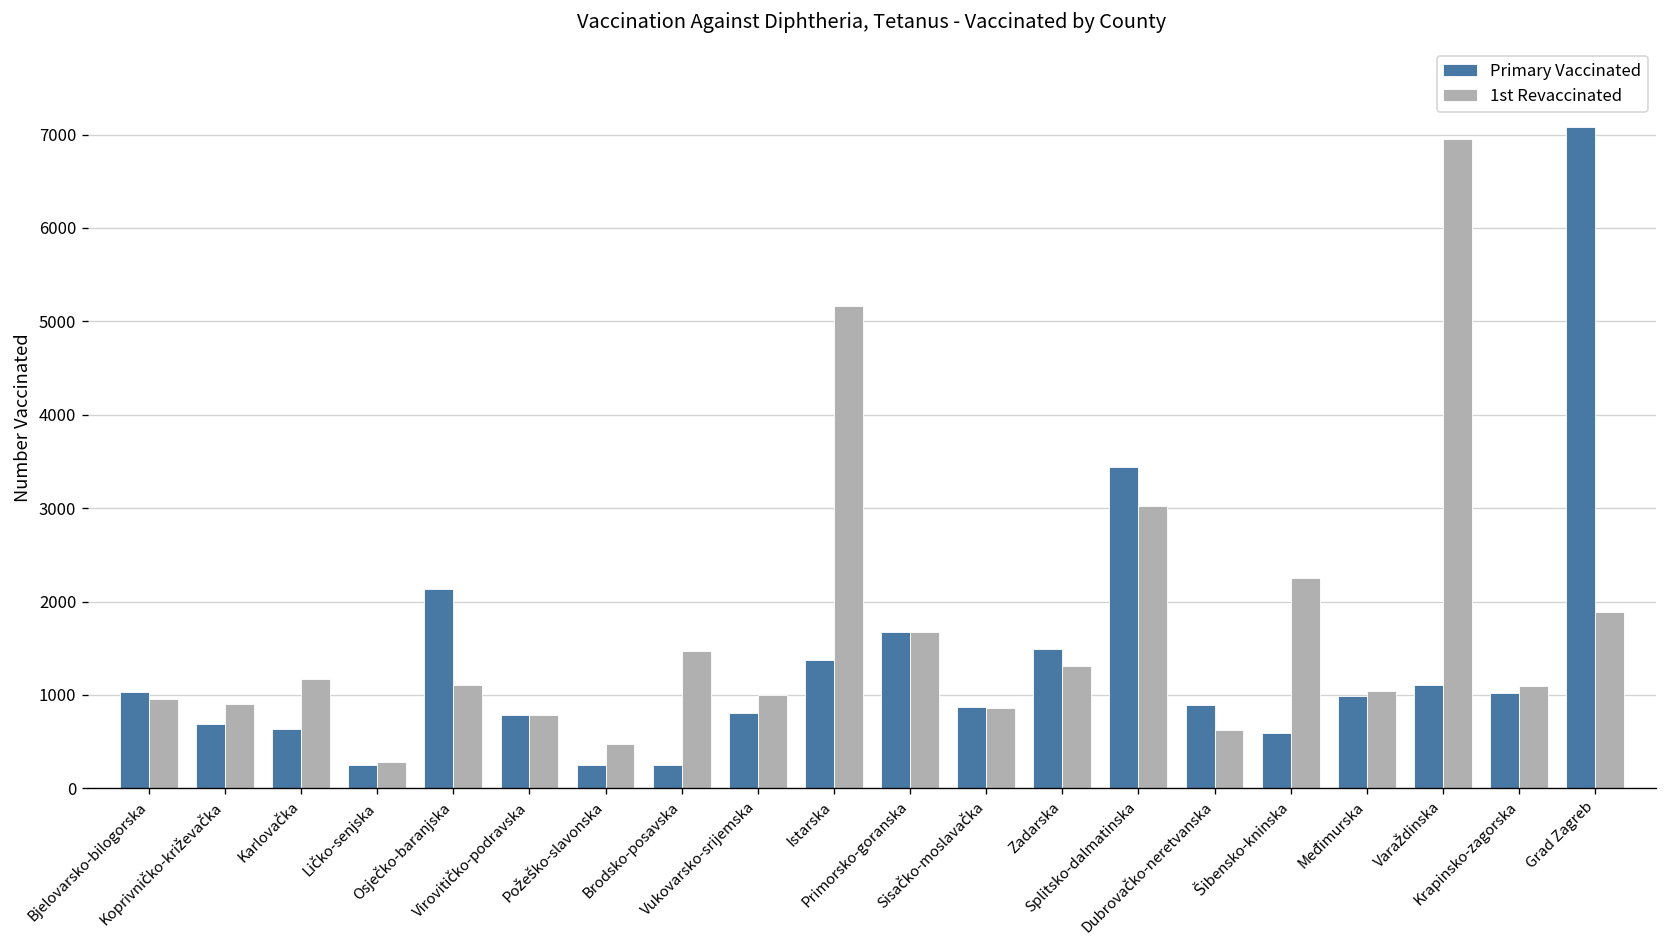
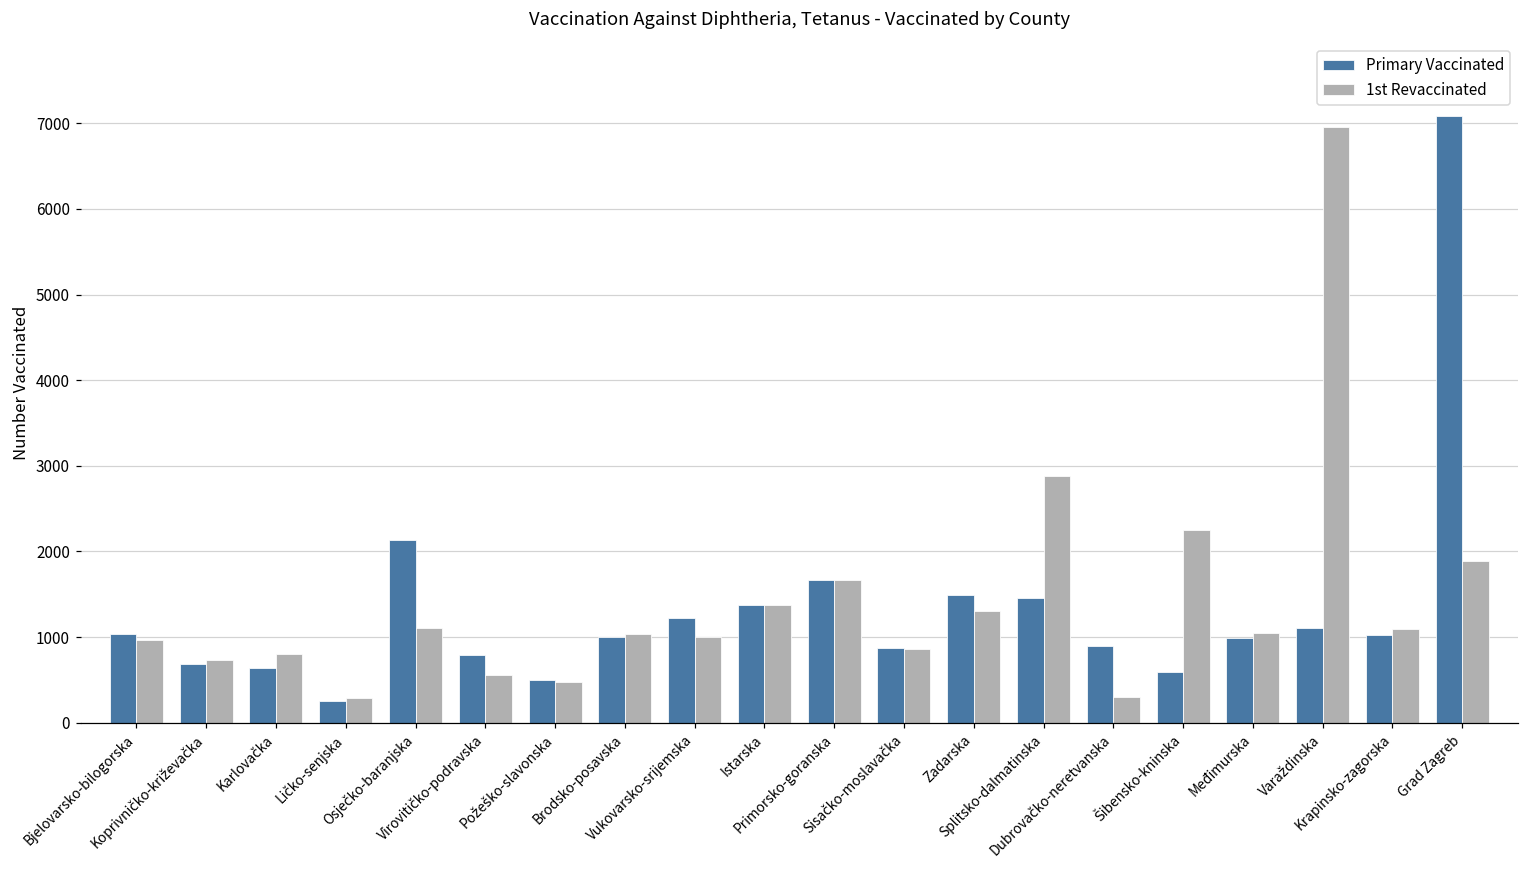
1st Revaccinated, Koprivničko-križevačka: 900 -> 700
1st Revaccinated, Karlovačka: 1200 -> 800
1st Revaccinated, Virovitičko-podravska: 800 -> 600
Primary Vaccinated, Požeško-slavonska: 300 -> 500
Primary Vaccinated, Brodsko-posavska: 300 -> 1000
1st Revaccinated, Brodsko-posavska: 1500 -> 1000
Primary Vaccinated, Vukovarsko-srijemska: 800 -> 1200
1st Revaccinated, Istarska: 5200 -> 1400
Primary Vaccinated, Splitsko-dalmatinska: 3400 -> 1500
1st Revaccinated, Splitsko-dalmatinska: 3000 -> 2900
1st Revaccinated, Dubrovačko-neretvanska: 600 -> 300
